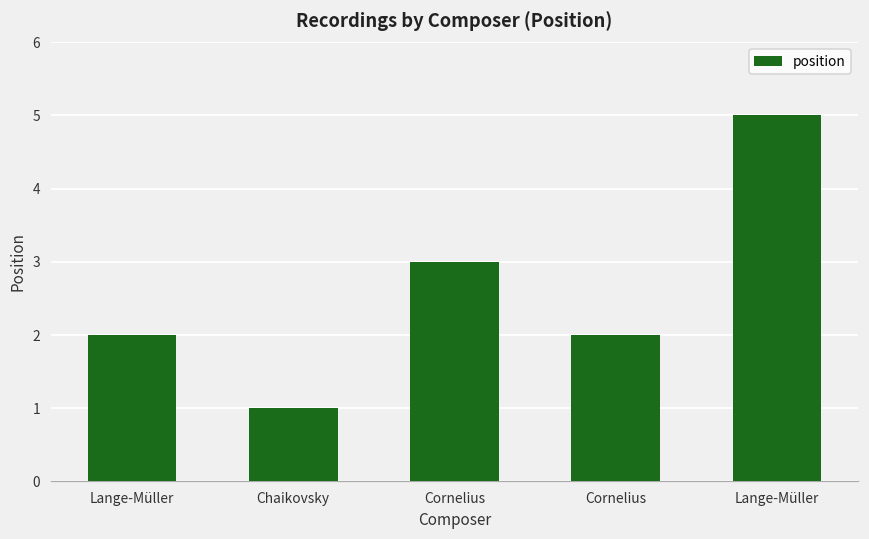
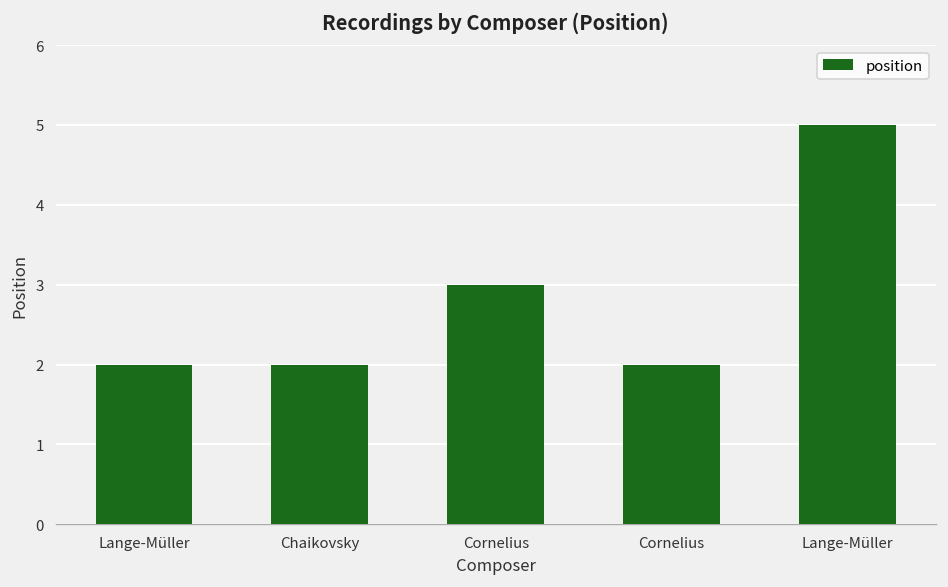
Chaikovsky: 1 -> 2
